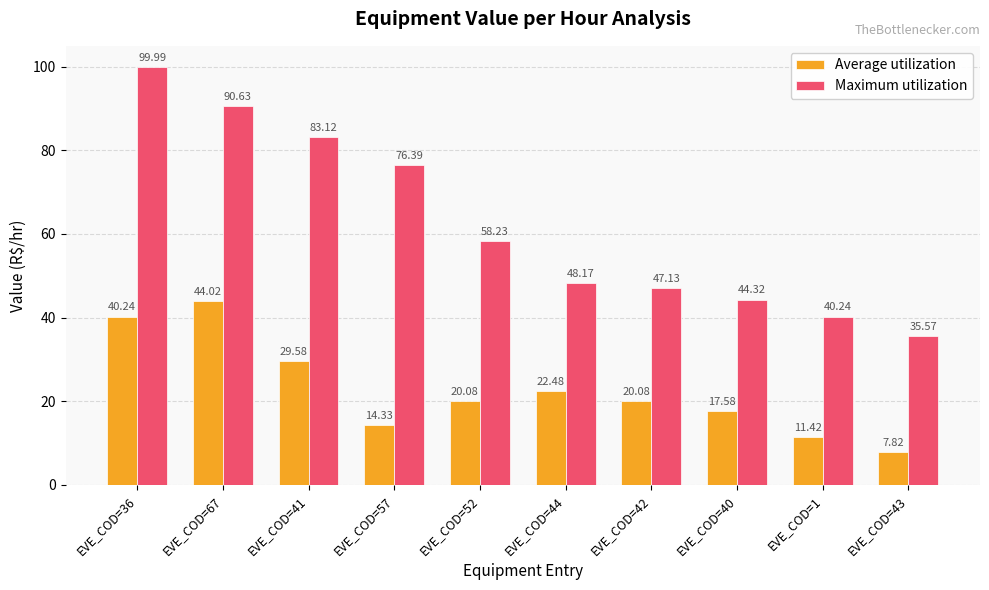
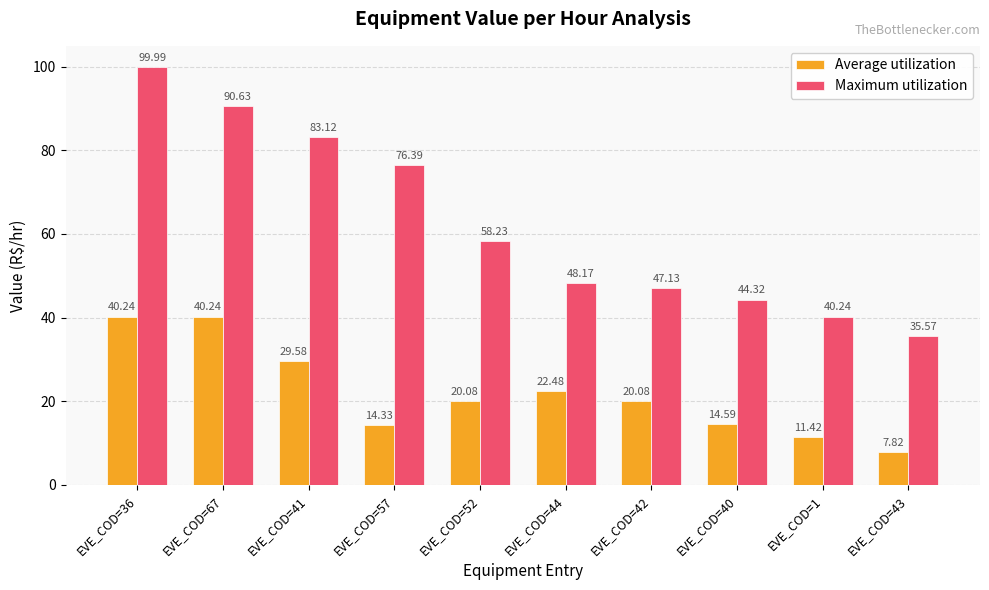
Average utilization, EVE_COD=67: 44.02 -> 40.24
Average utilization, EVE_COD=40: 17.58 -> 14.59
